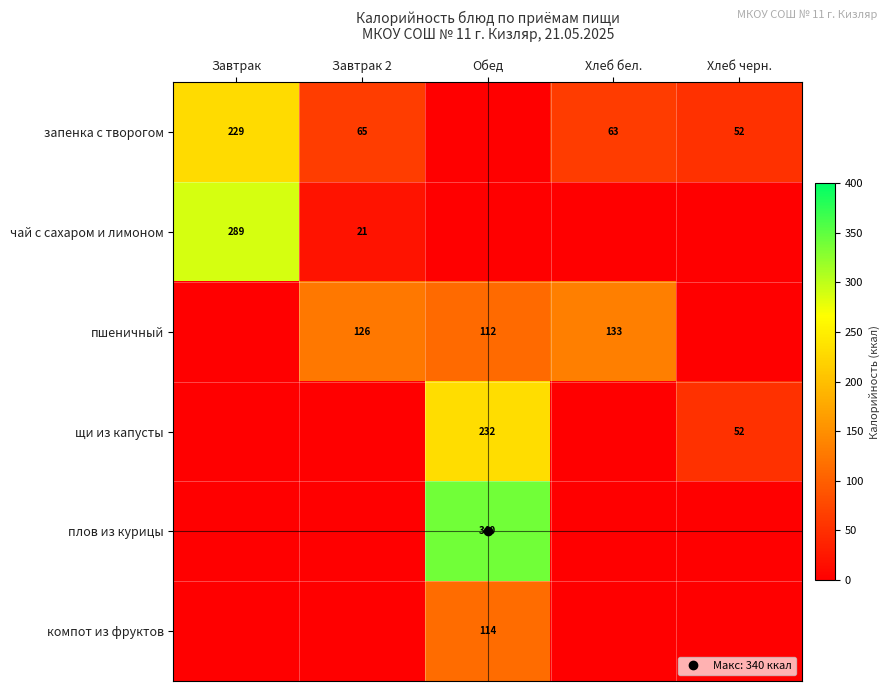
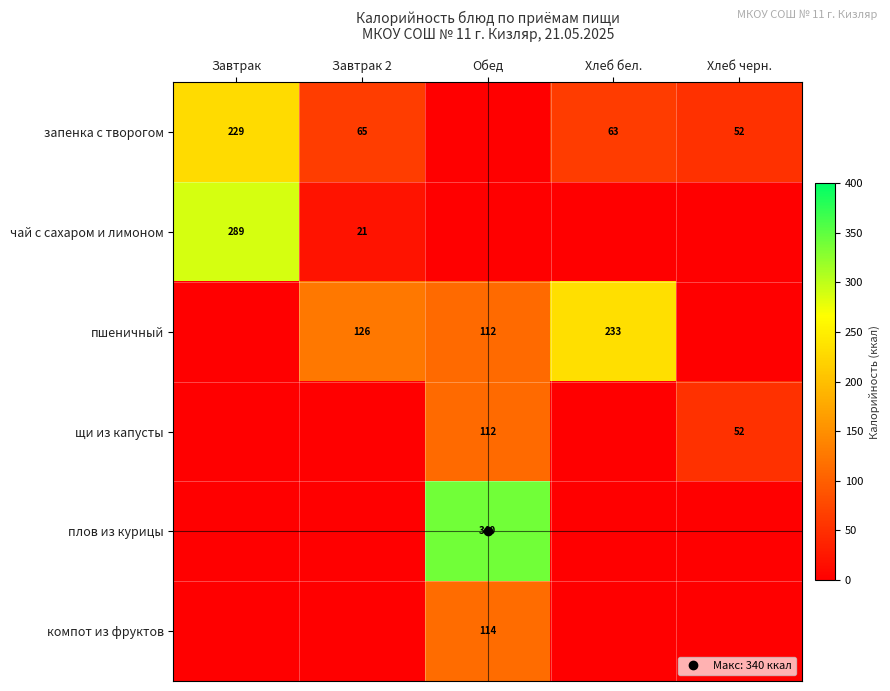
пшеничный, Хлеб бел.: 133 -> 233
щи из капусты, Обед: 232 -> 112
